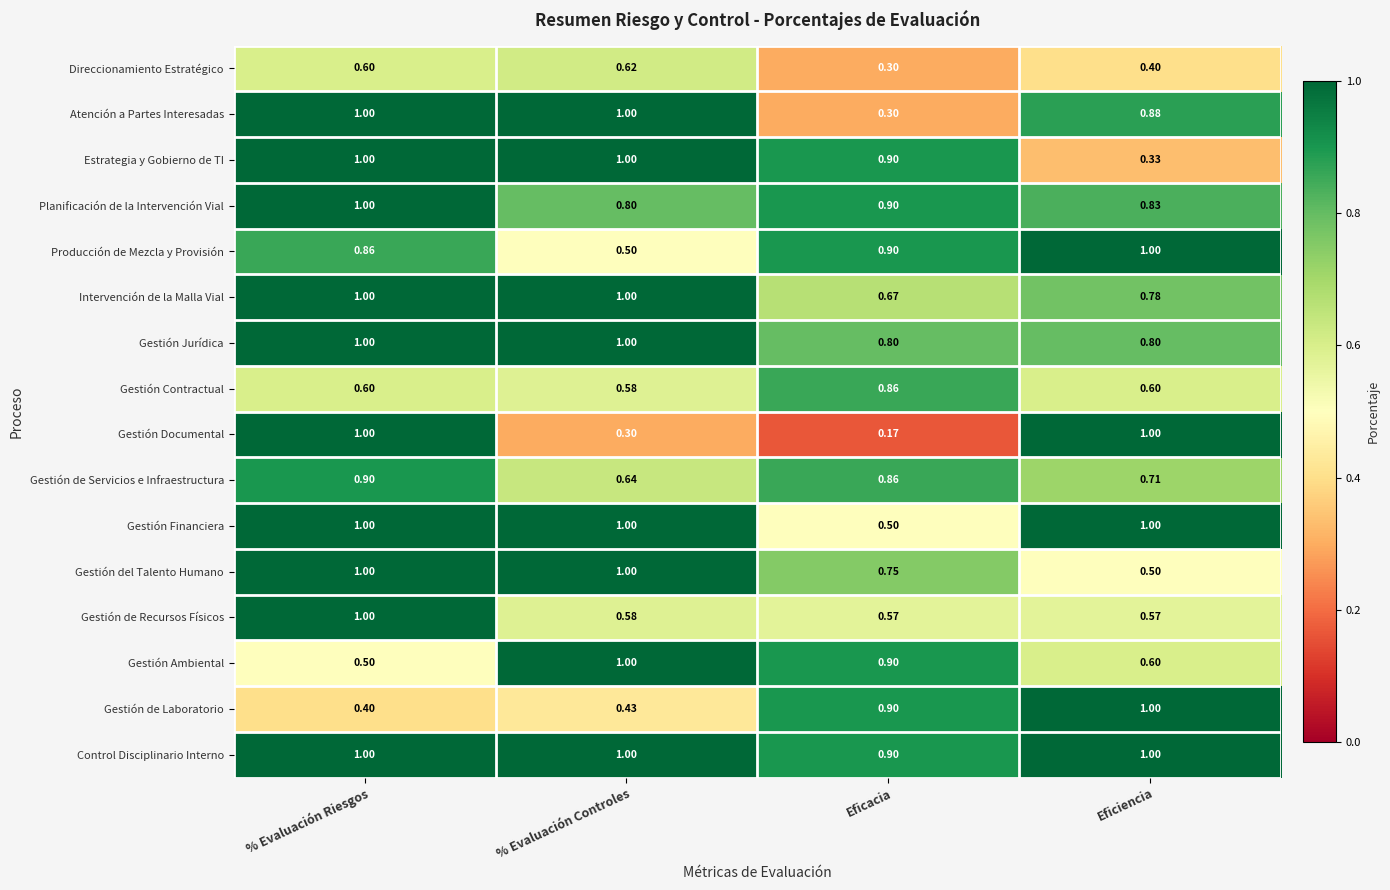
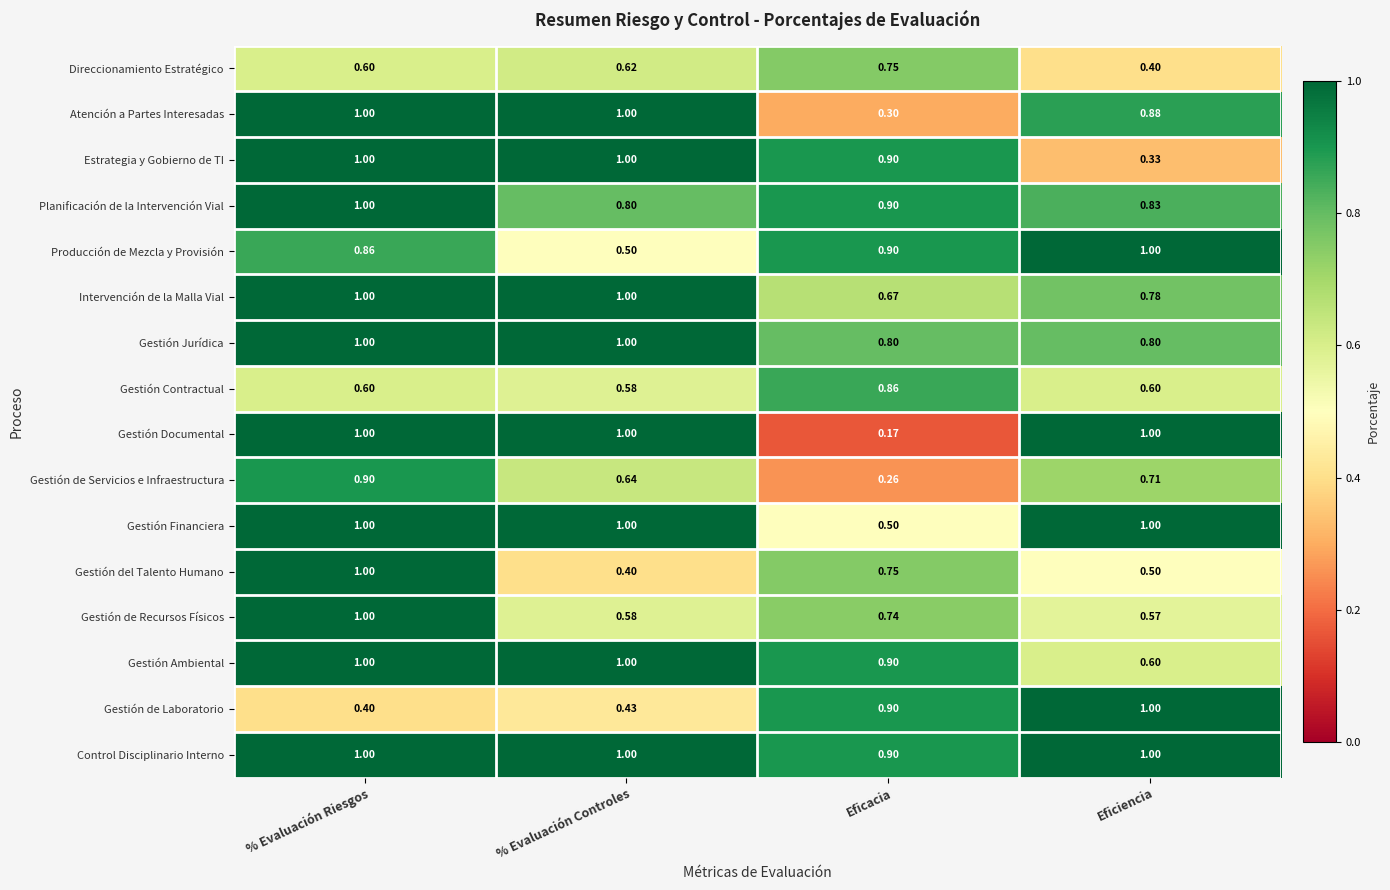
Direccionamiento Estratégico, Eficacia: 0.30 -> 0.75
Gestión Documental, % Evaluación Controles: 0.30 -> 1.00
Gestión de Servicios e Infraestructura, Eficacia: 0.86 -> 0.26
Gestión del Talento Humano, % Evaluación Controles: 1.00 -> 0.40
Gestión de Recursos Físicos, Eficacia: 0.57 -> 0.74
Gestión Ambiental, % Evaluación Riesgos: 0.50 -> 1.00
